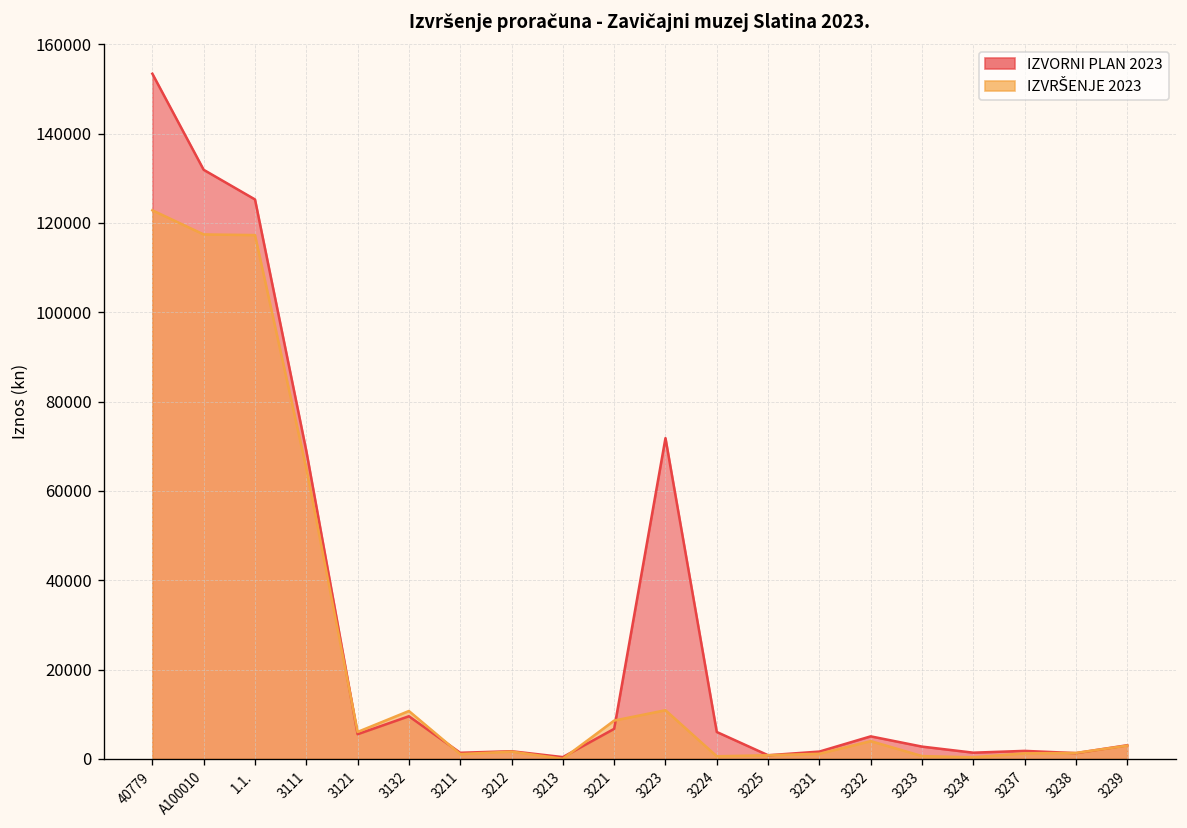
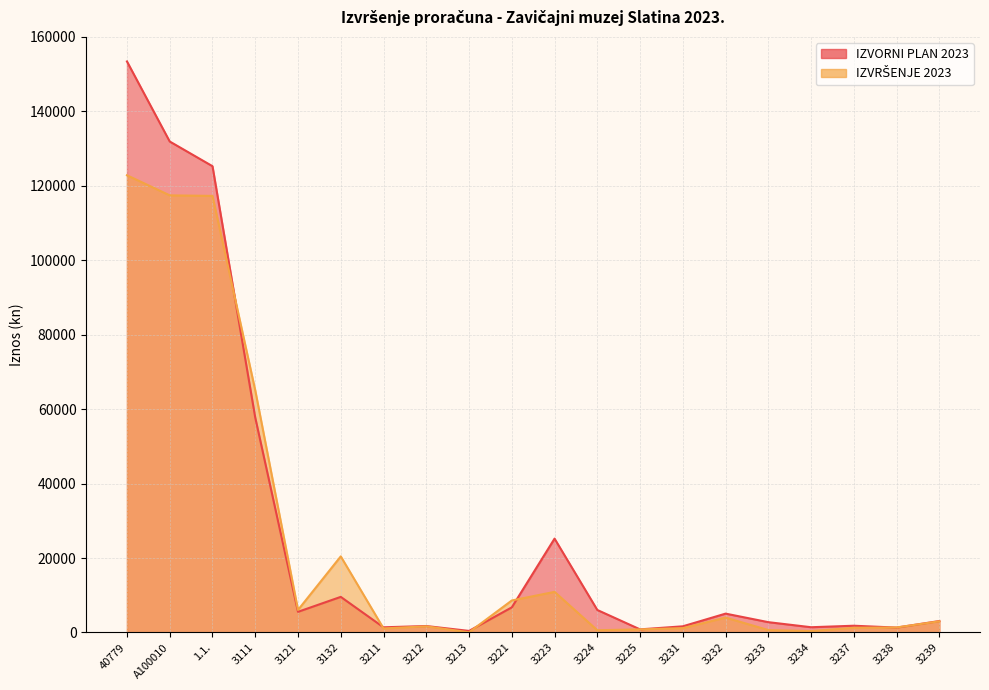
IZVORNI PLAN 2023, 3111: 69000 -> 58000
IZVRŠENJE 2023, 3132: 11000 -> 20000
IZVORNI PLAN 2023, 3223: 72000 -> 25000
